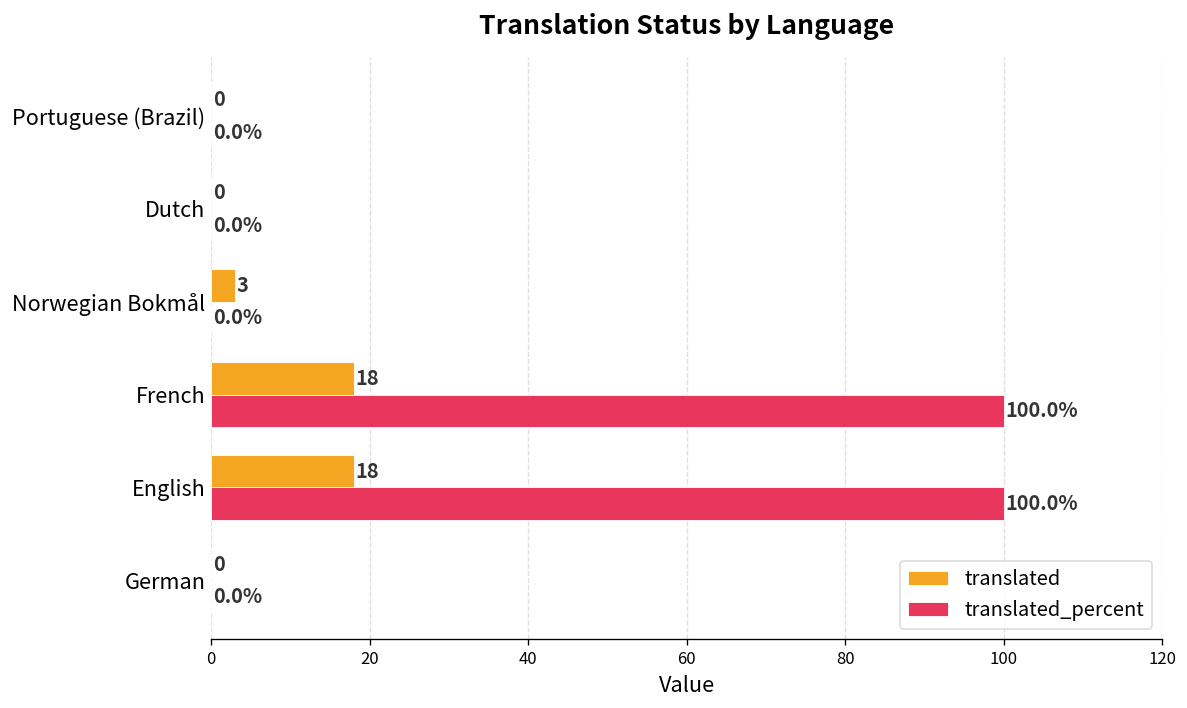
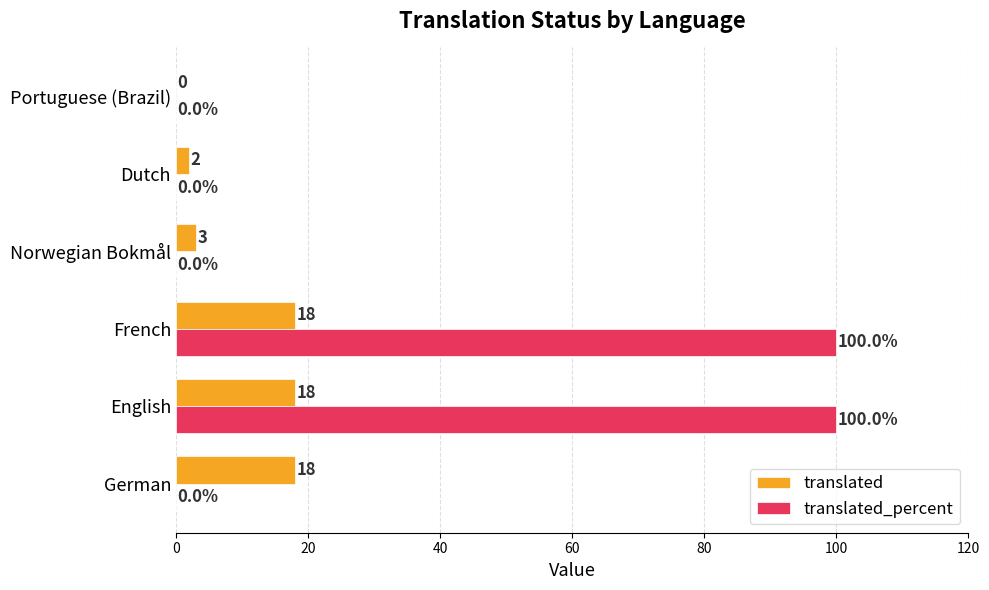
translated, Dutch: 0 -> 2
translated, German: 0 -> 18
